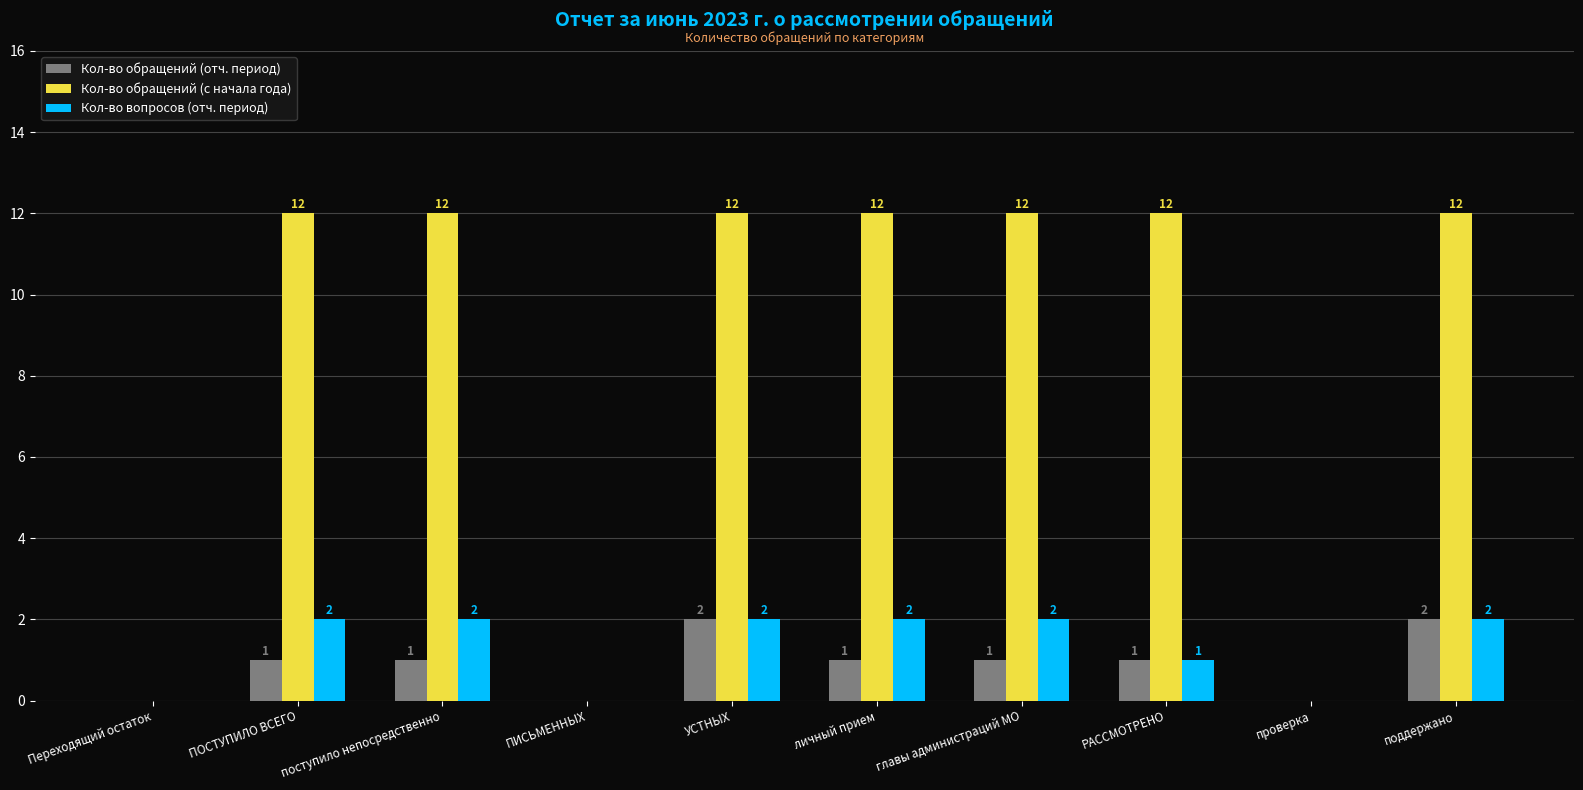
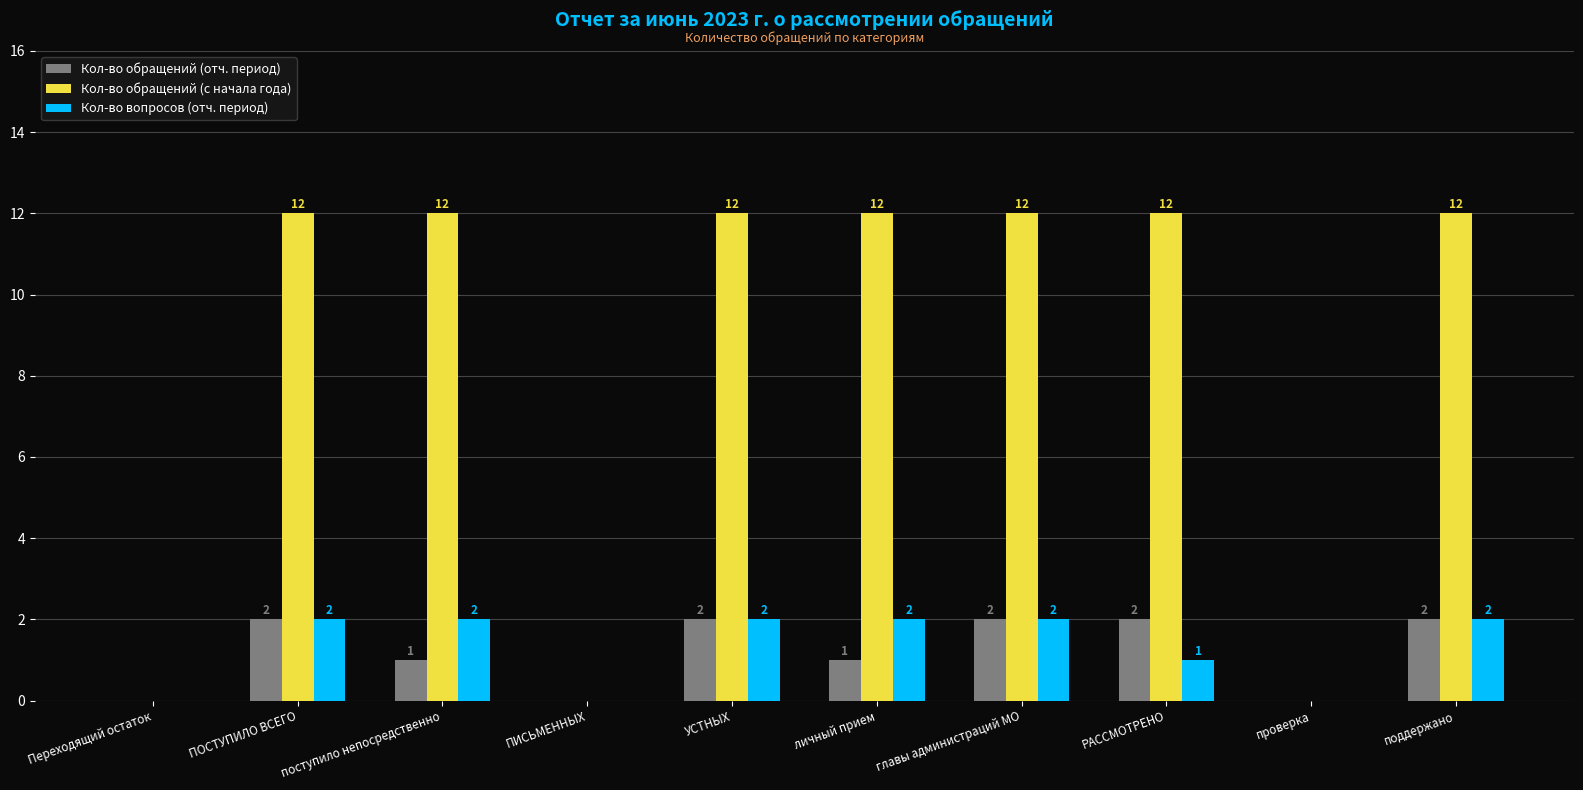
Кол-во обращений (отч. период), ПОСТУПИЛО ВСЕГО: 1 -> 2
Кол-во обращений (отч. период), главы администраций МО: 1 -> 2
Кол-во обращений (отч. период), РАССМОТРЕНО: 1 -> 2
